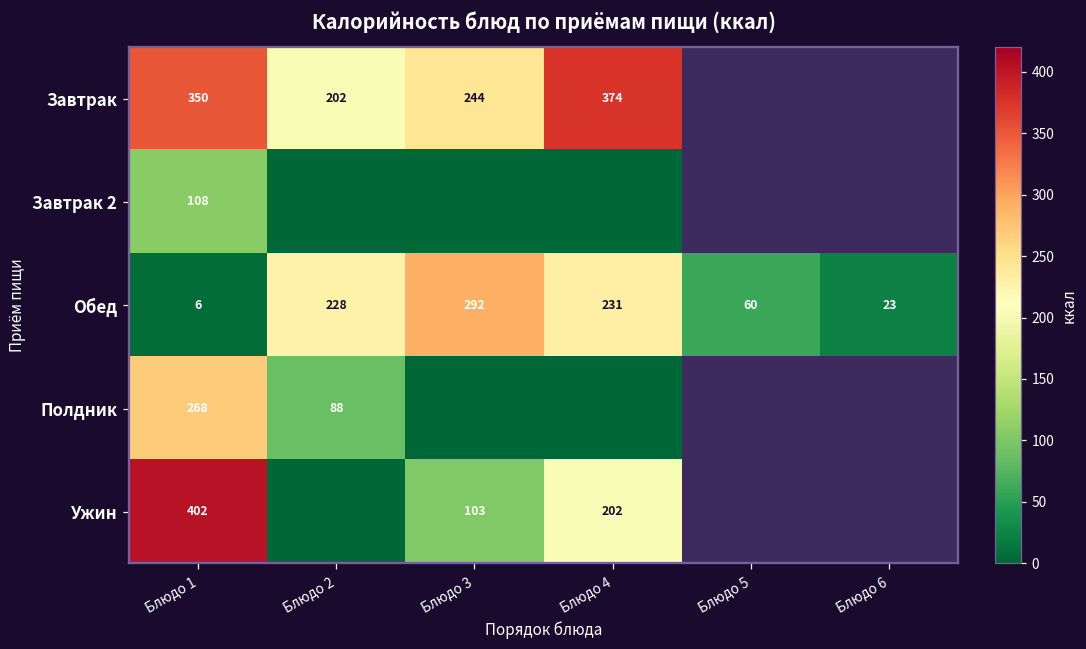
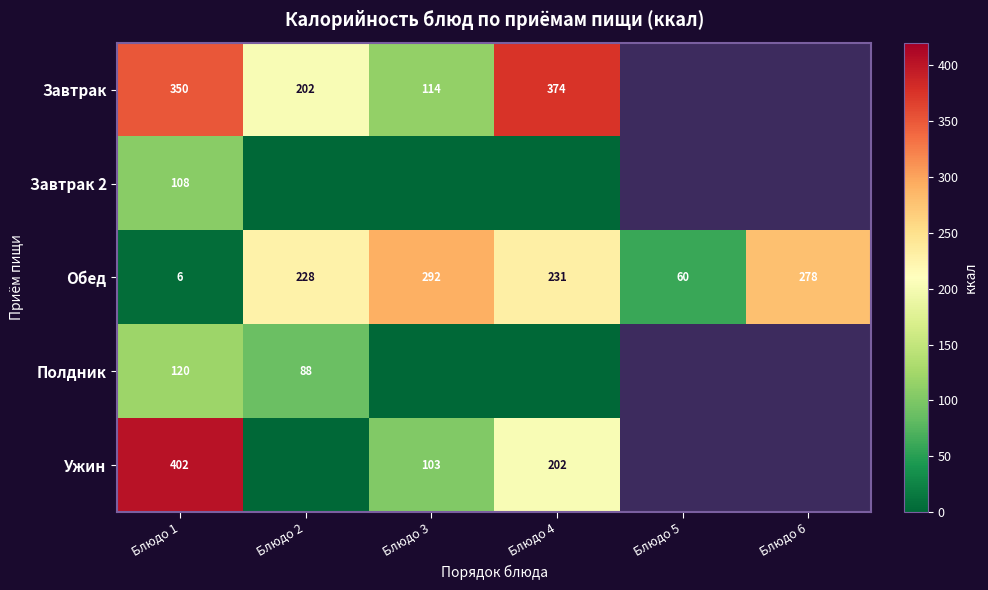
Завтрак, Блюдо 3: 244 -> 114
Обед, Блюдо 6: 23 -> 278
Полдник, Блюдо 1: 268 -> 120
